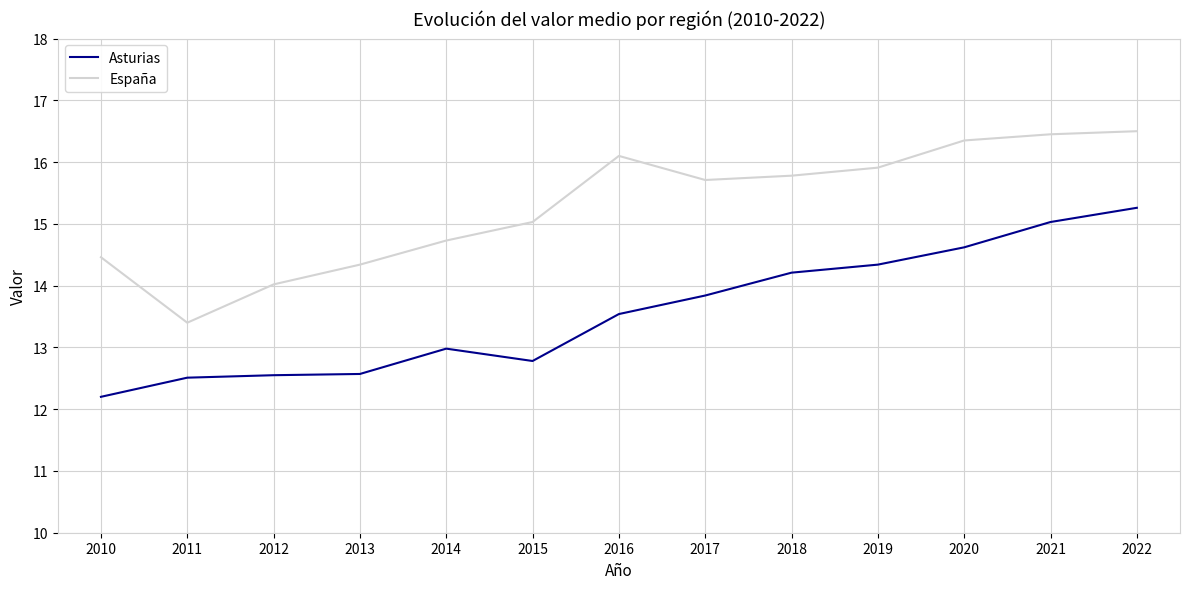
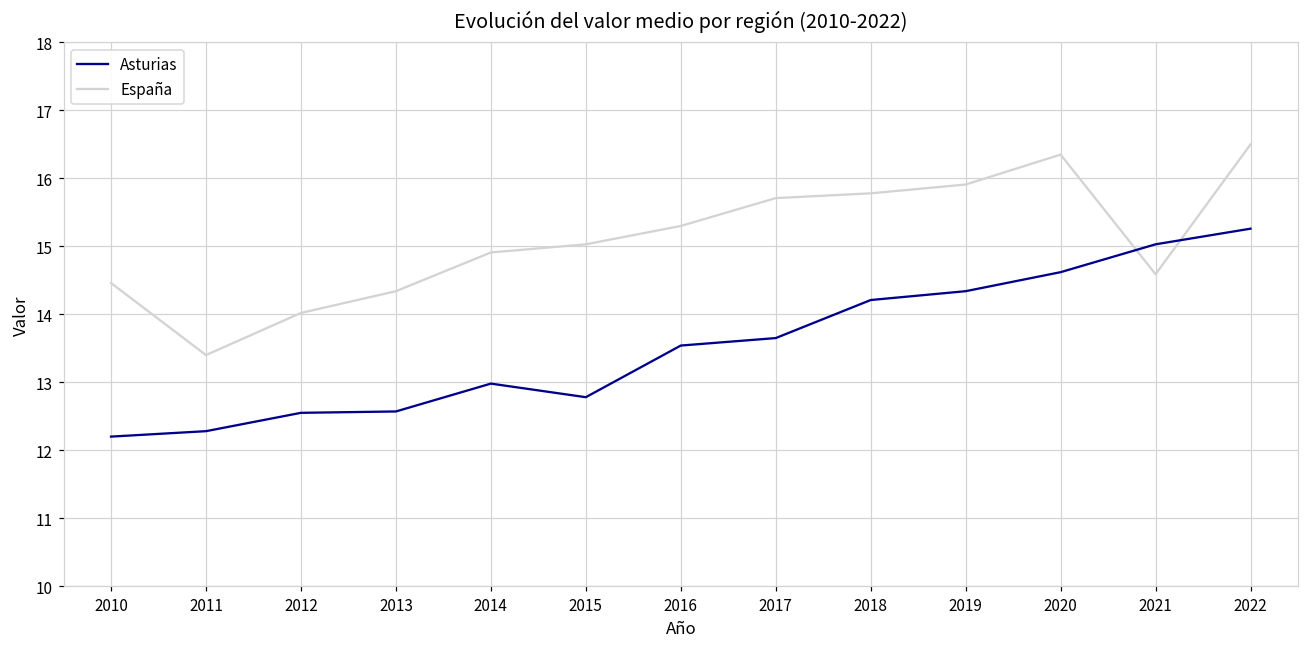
Asturias, 2011: 12.5 -> 12.3
España, 2014: 14.7 -> 14.9
España, 2016: 16.1 -> 15.3
Asturias, 2017: 13.8 -> 13.7
España, 2021: 16.5 -> 14.6
